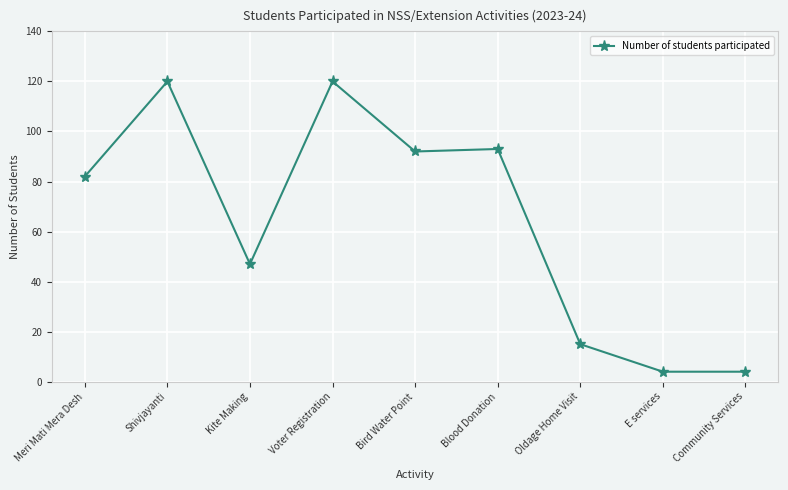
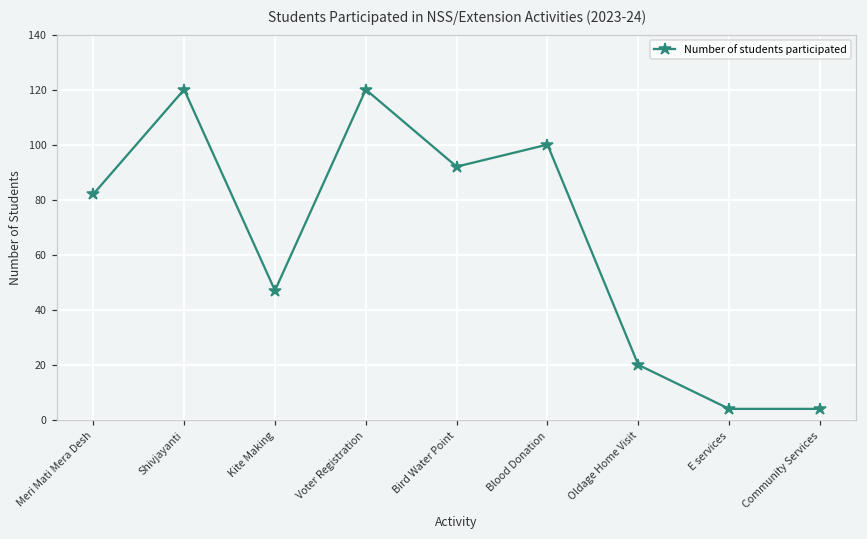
Blood Donation: 93 -> 100
Oldage Home Visit: 15 -> 20
